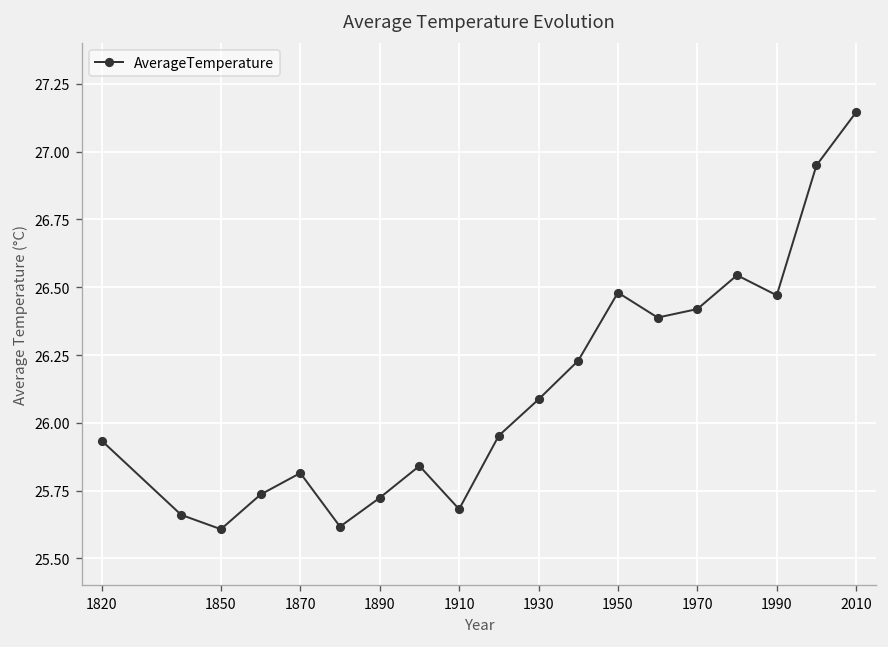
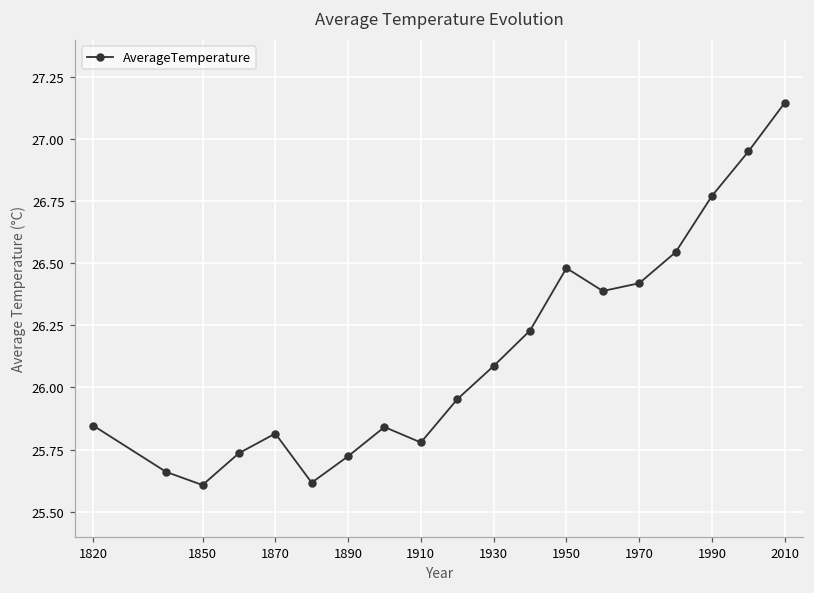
1820: 25.93 -> 25.85
1910: 25.68 -> 25.78
1990: 26.47 -> 26.77
